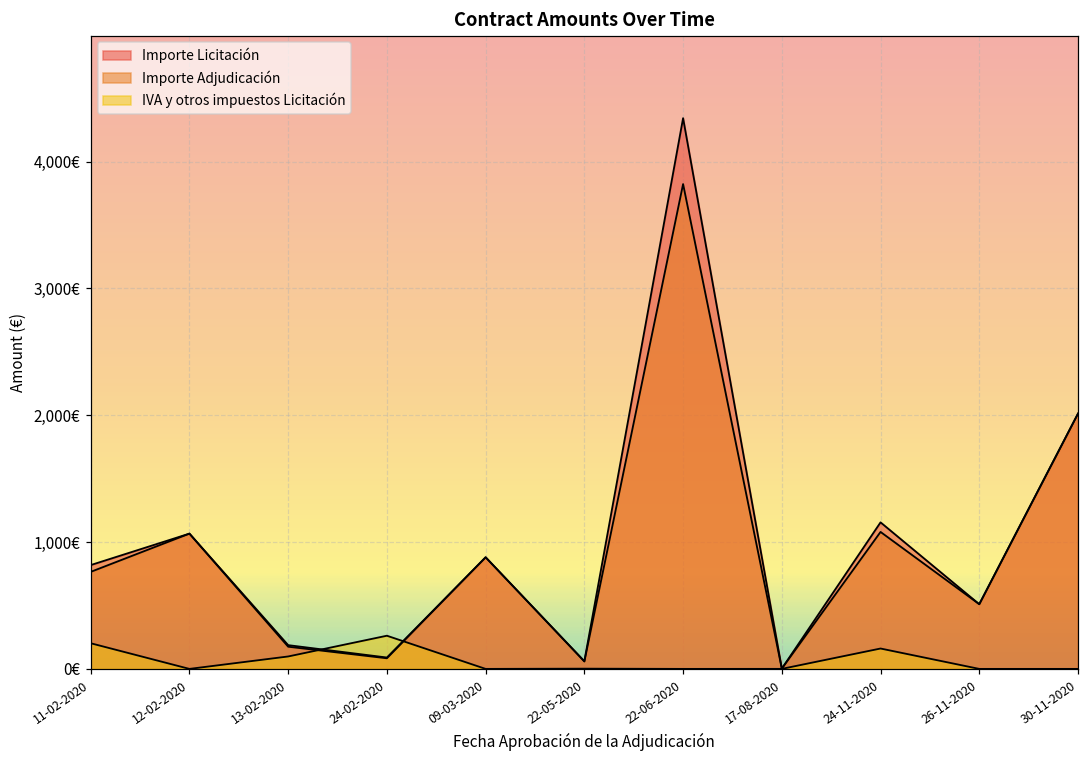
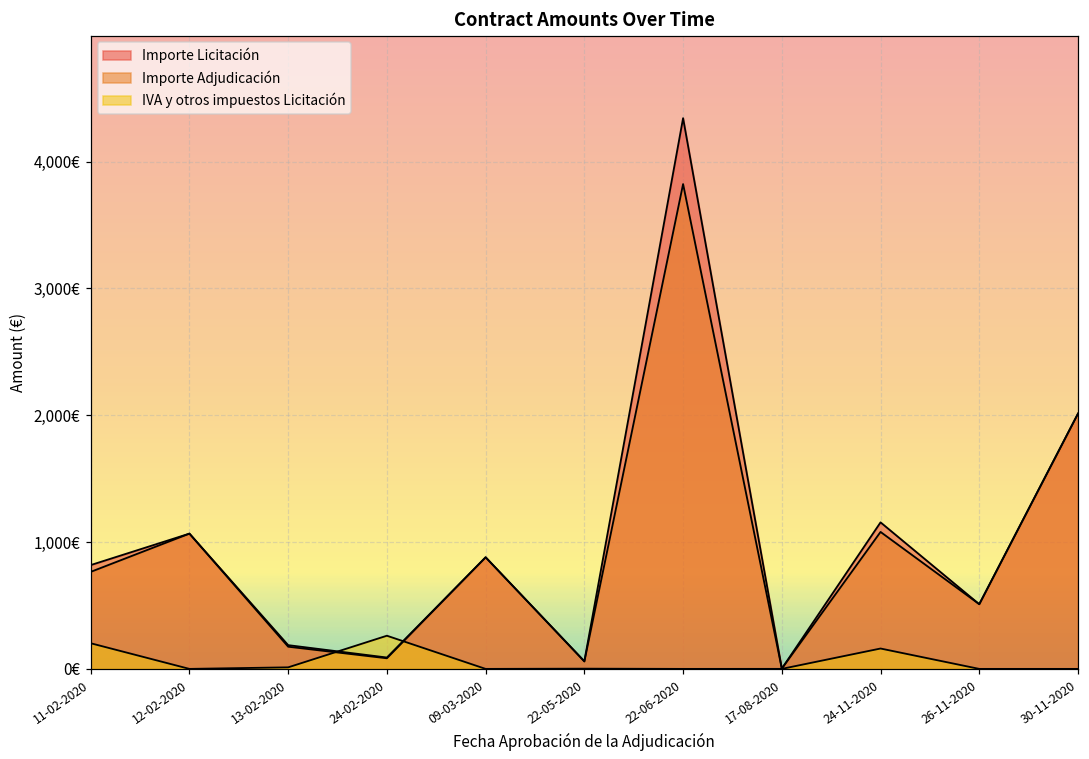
IVA y otros impuestos Licitación, 13-02-2020: 100€ -> 10€
